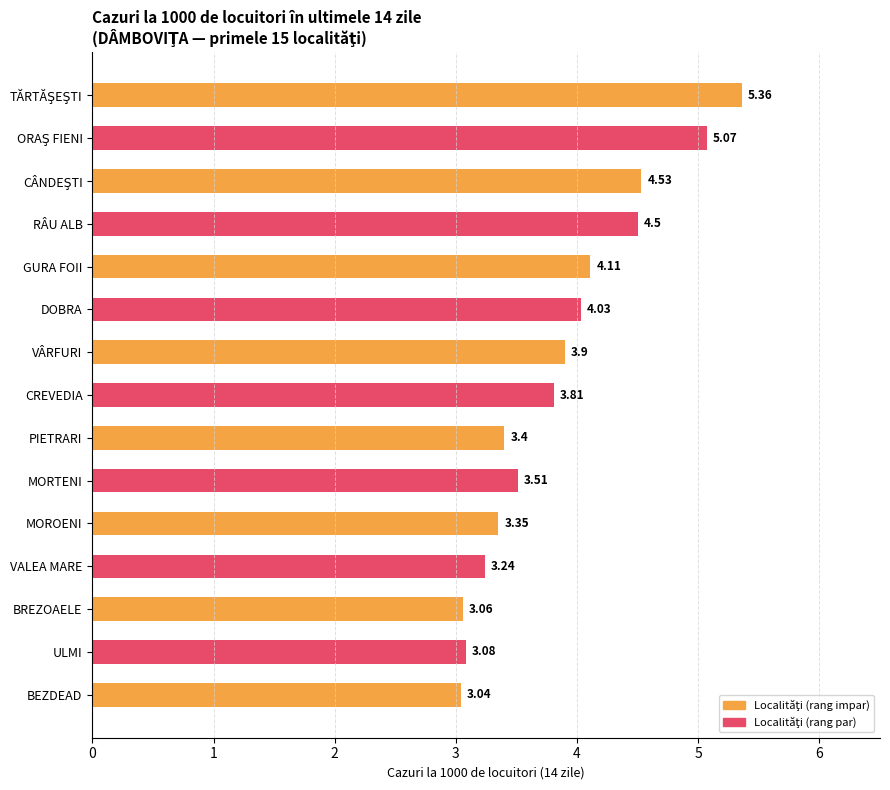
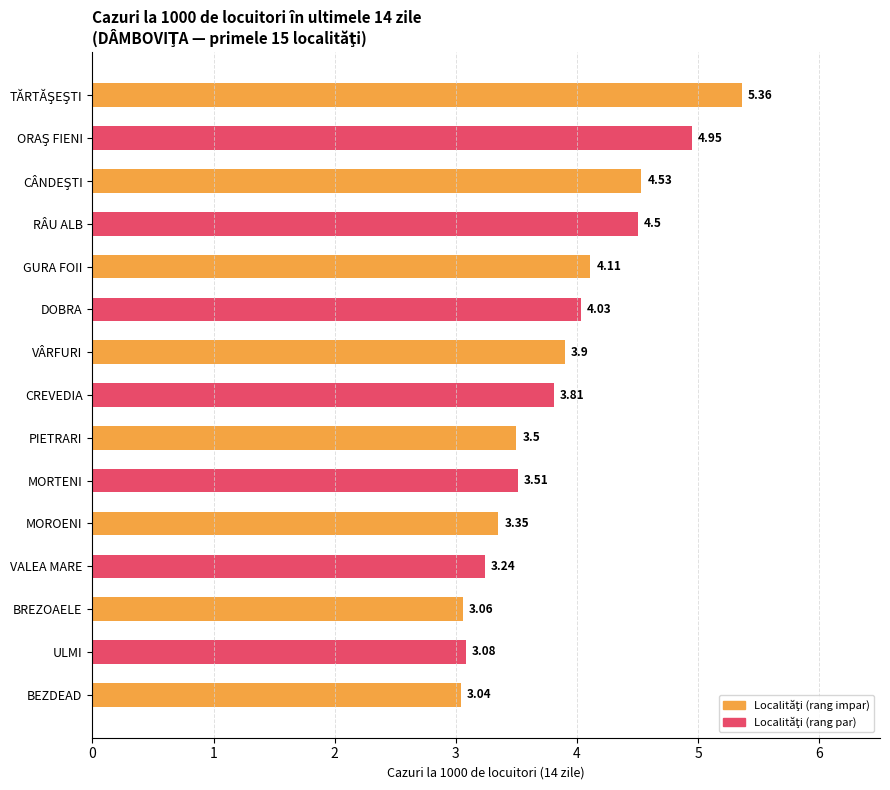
ORAŞ FIENI: 5.07 -> 4.95
PIETRARI: 3.4 -> 3.5
